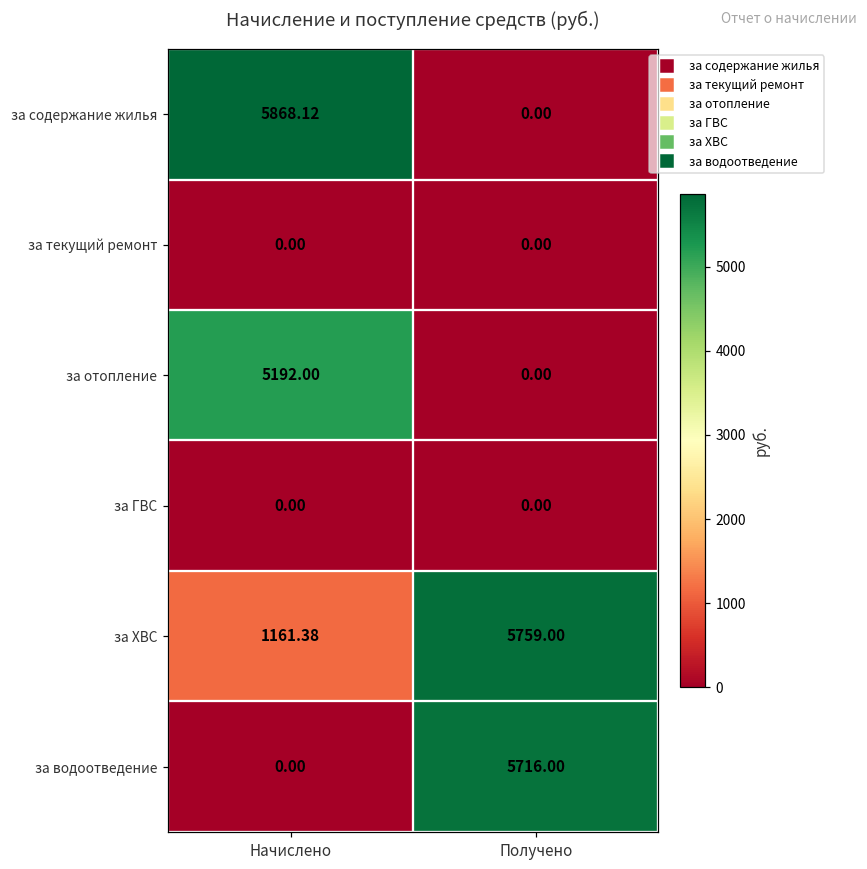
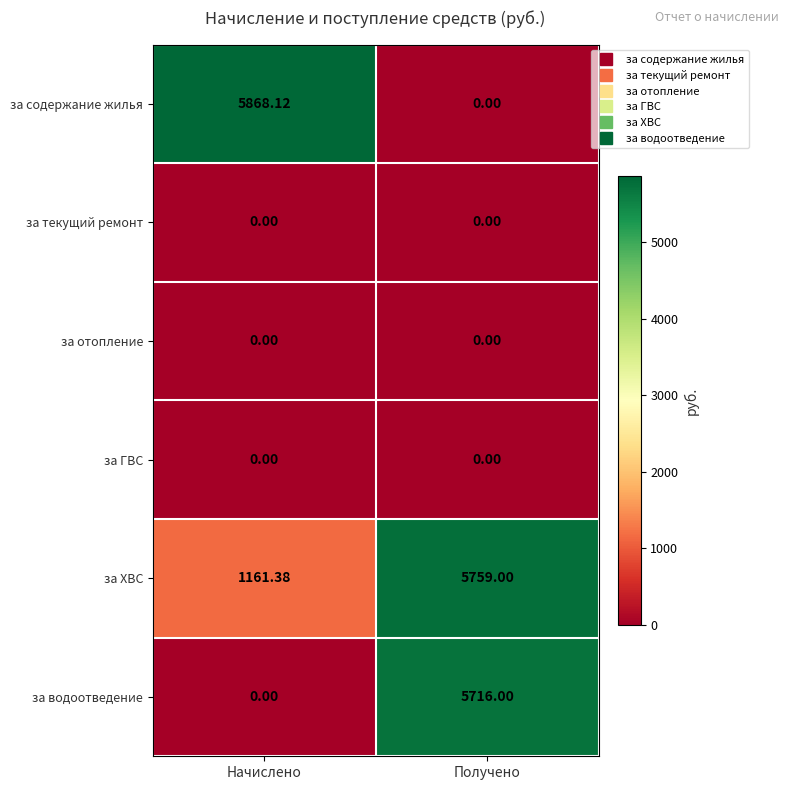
за отопление, Начислено: 5192.00 -> 0.00
